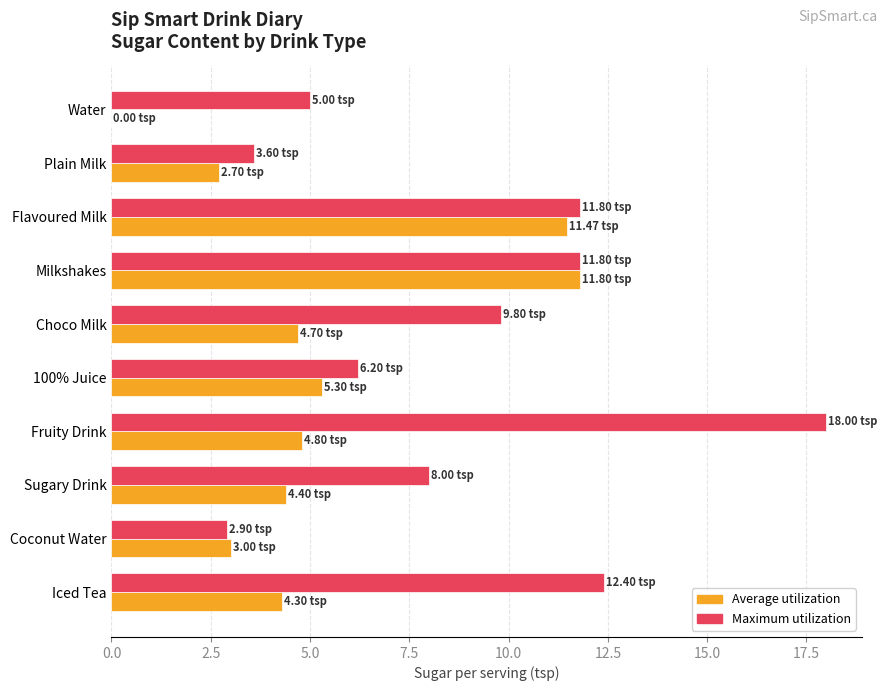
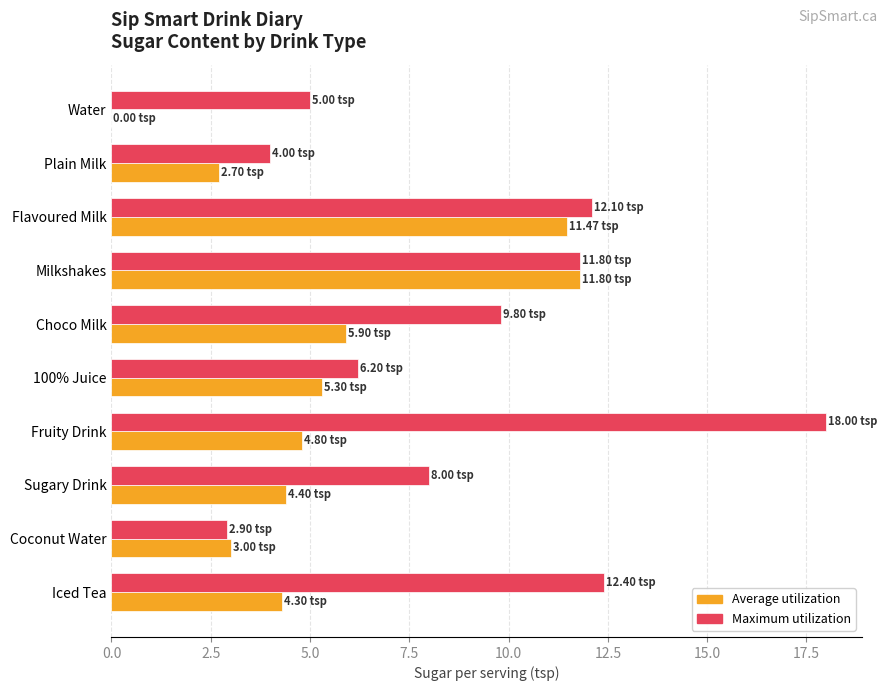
Maximum utilization, Plain Milk: 3.60 -> 4.00
Maximum utilization, Flavoured Milk: 11.80 -> 12.10
Average utilization, Choco Milk: 4.70 -> 5.90
